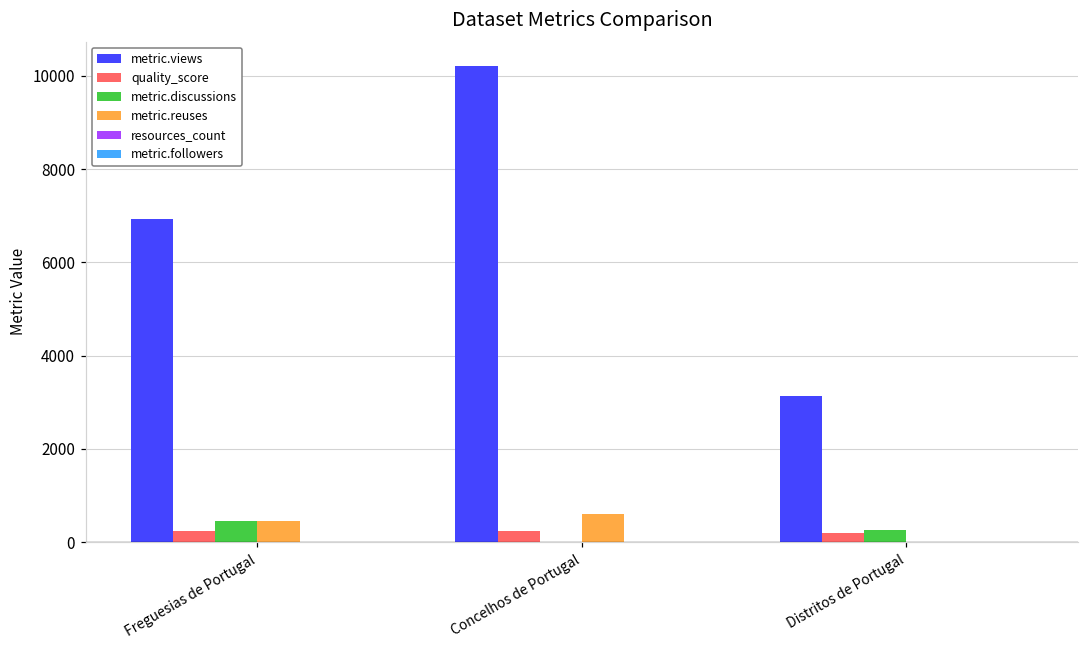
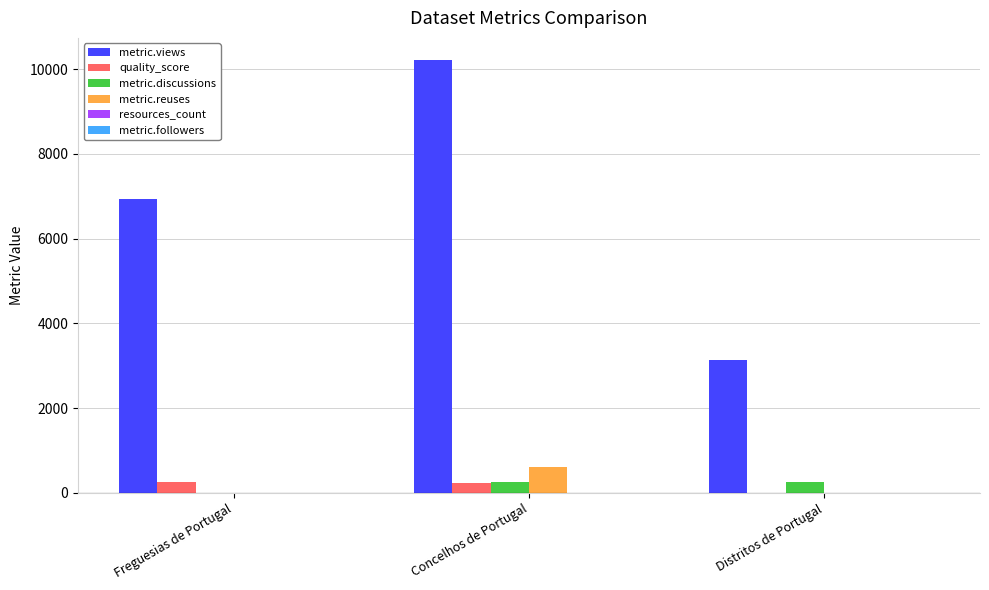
metric.discussions, Freguesias de Portugal: 500 -> 0
metric.reuses, Freguesias de Portugal: 500 -> 0
metric.discussions, Concelhos de Portugal: 0 -> 300
quality_score, Distritos de Portugal: 200 -> 0
